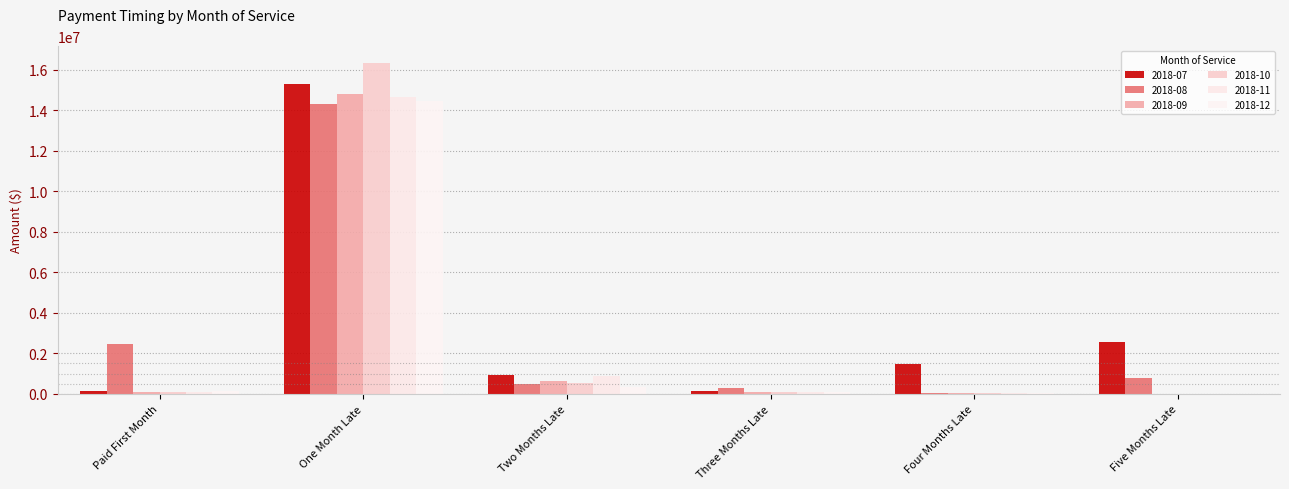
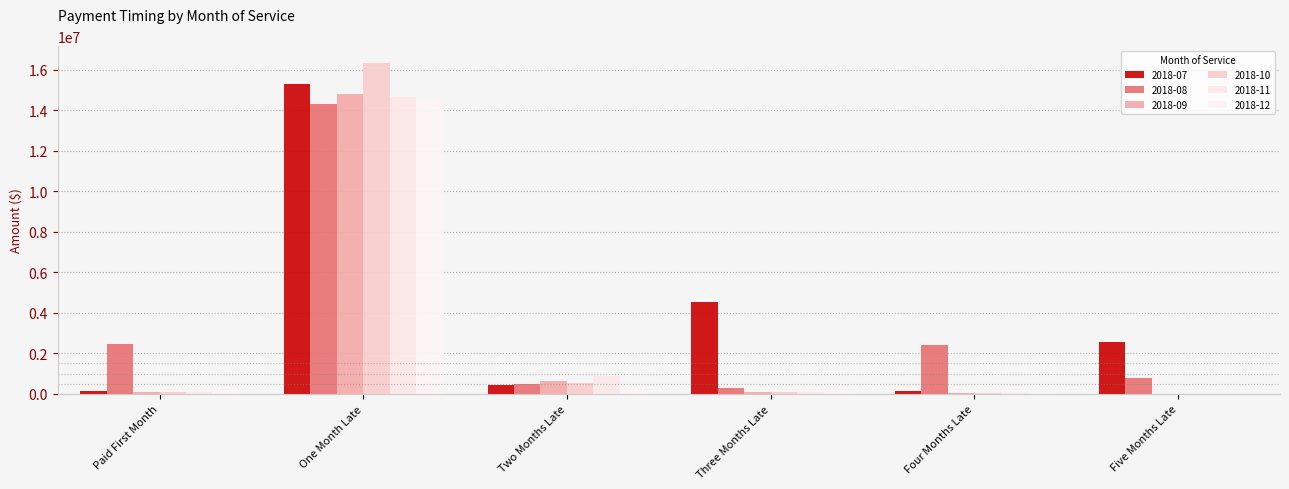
2018-07, Two Months Late: 900000 -> 500000
2018-07, Three Months Late: 100000 -> 4500000
2018-07, Four Months Late: 1500000 -> 100000
2018-08, Four Months Late: 0 -> 2400000
